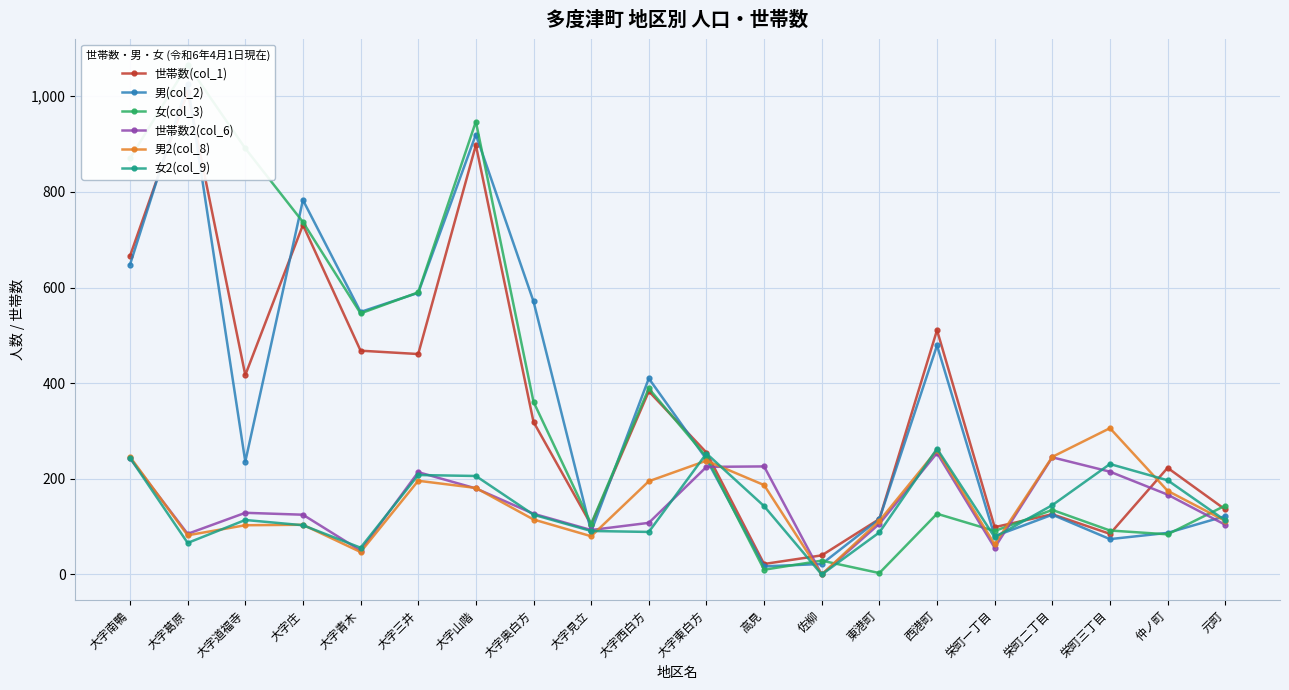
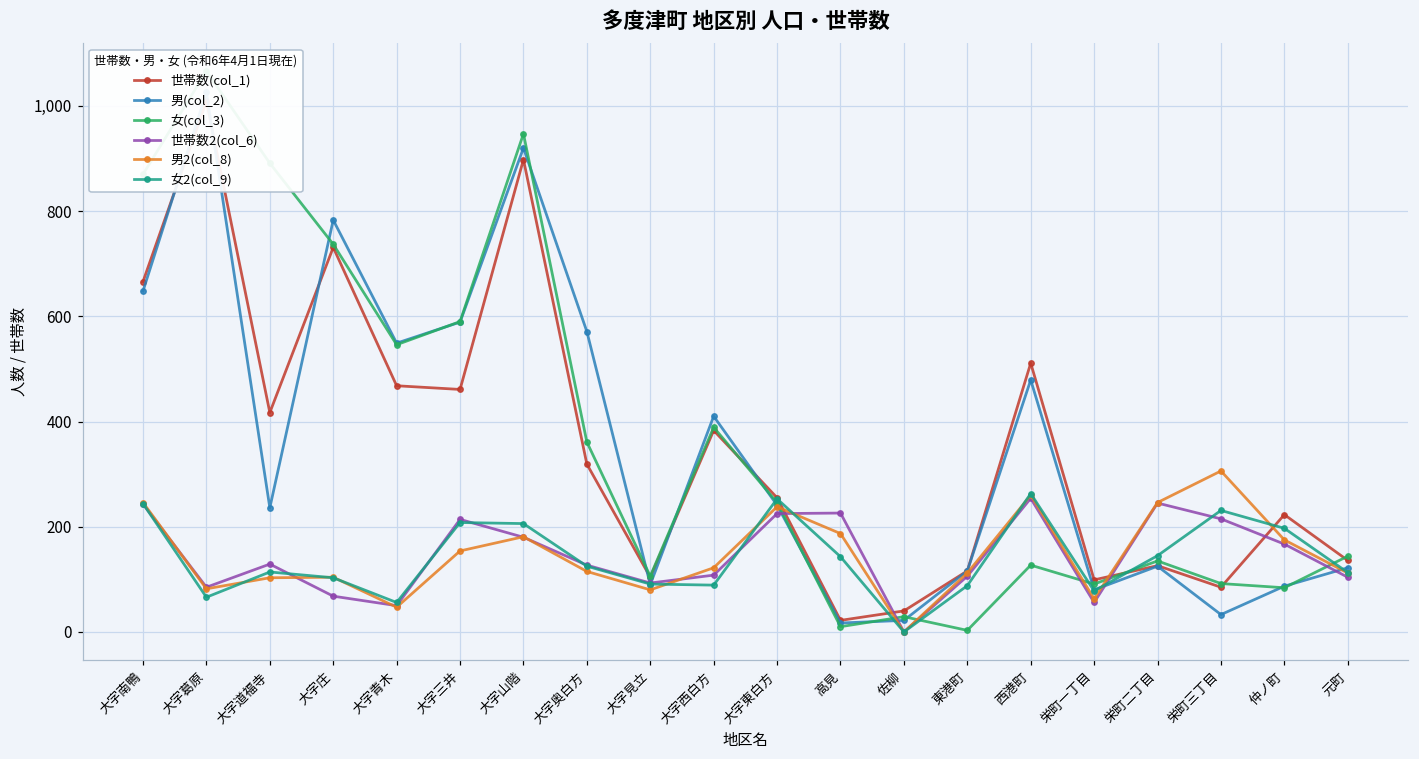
世帯数2(col_6), 大字庄: 130 -> 70
男2(col_8), 大字三井: 200 -> 150
男2(col_8), 大字西白方: 200 -> 120
男(col_2), 栄町三丁目: 70 -> 30
